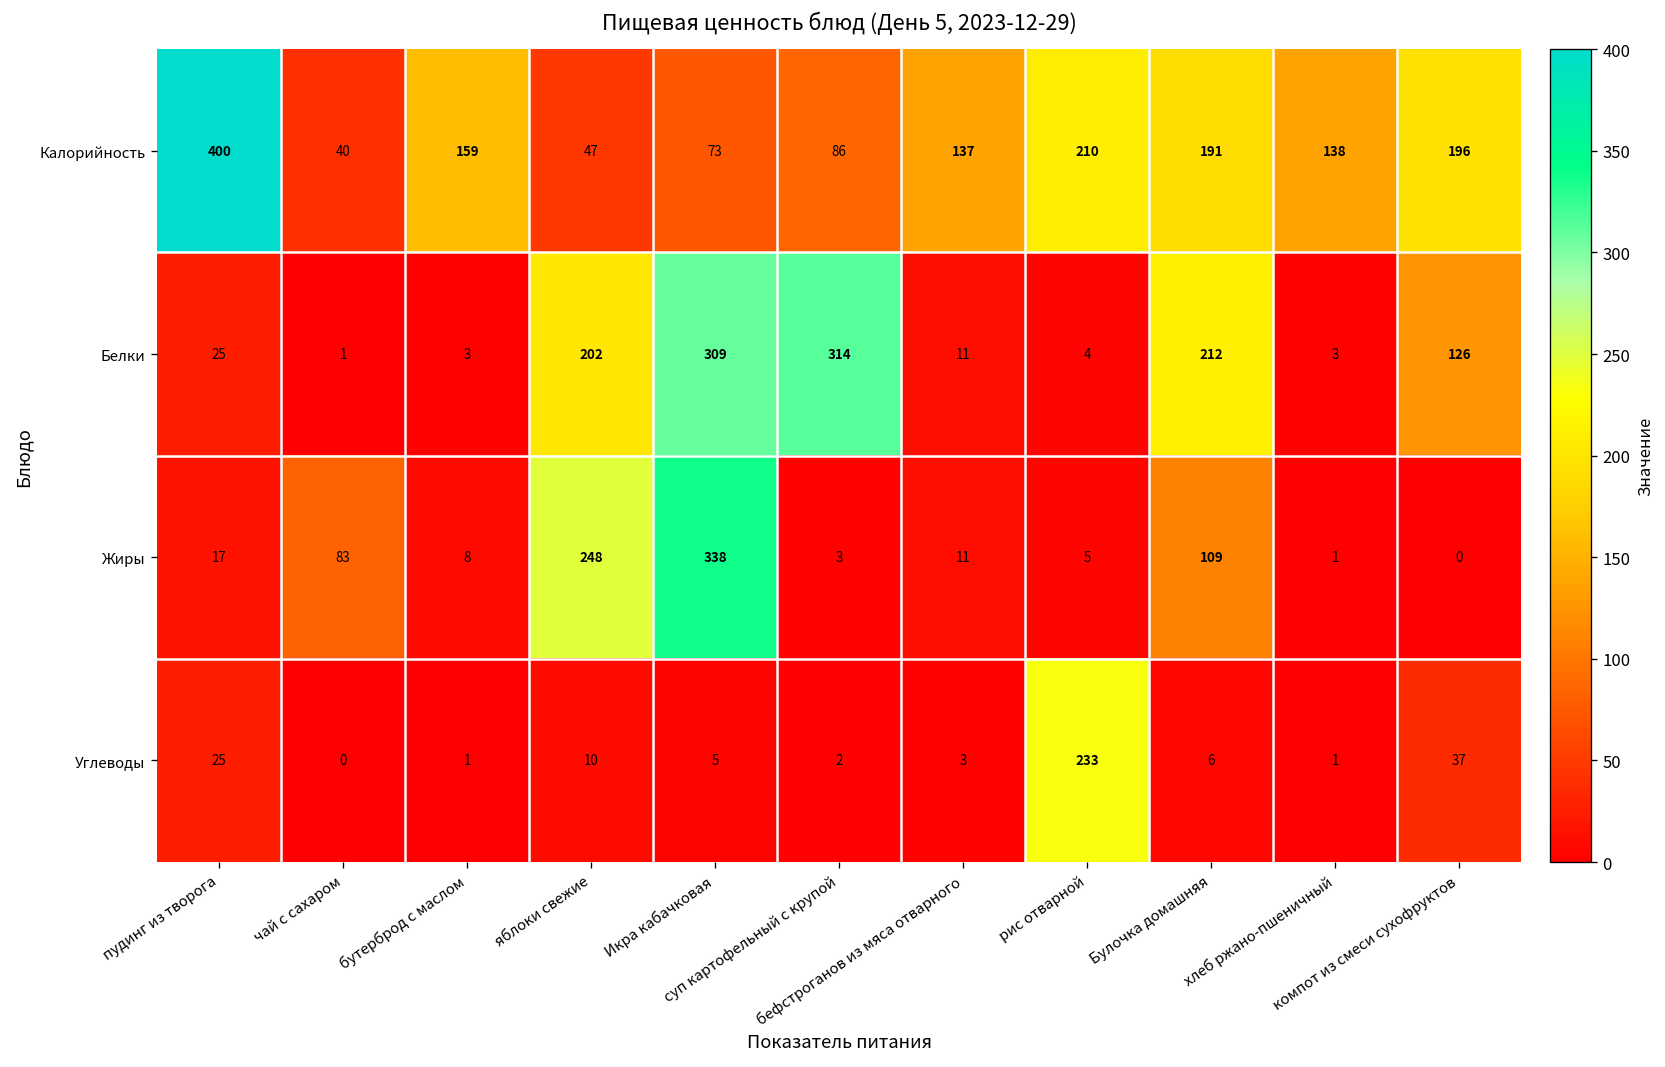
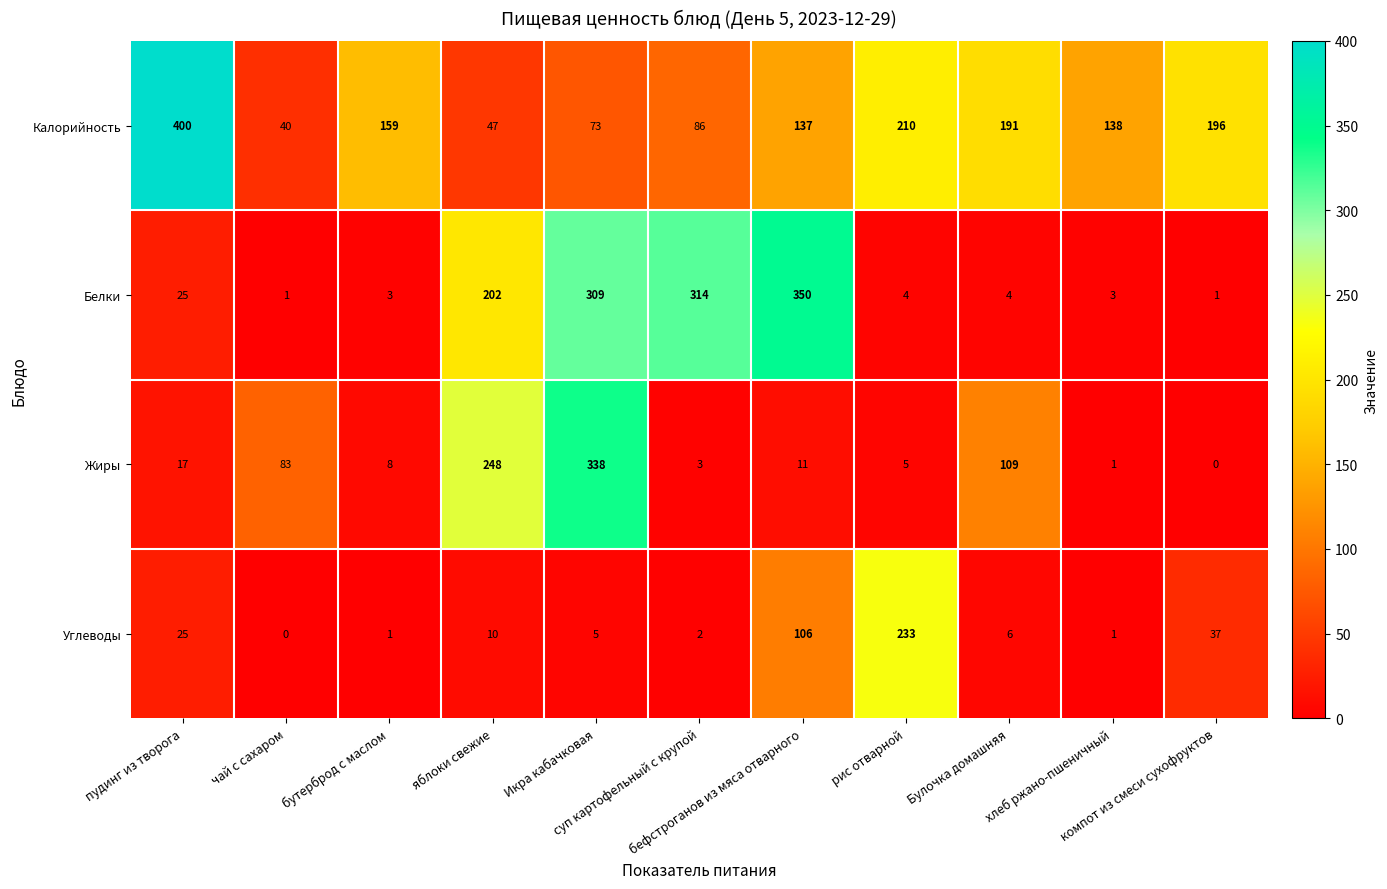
Белки, бефстроганов из мяса отварного: 11 -> 350
Белки, Булочка домашняя: 212 -> 4
Белки, компот из смеси сухофруктов: 126 -> 1
Углеводы, бефстроганов из мяса отварного: 3 -> 106
